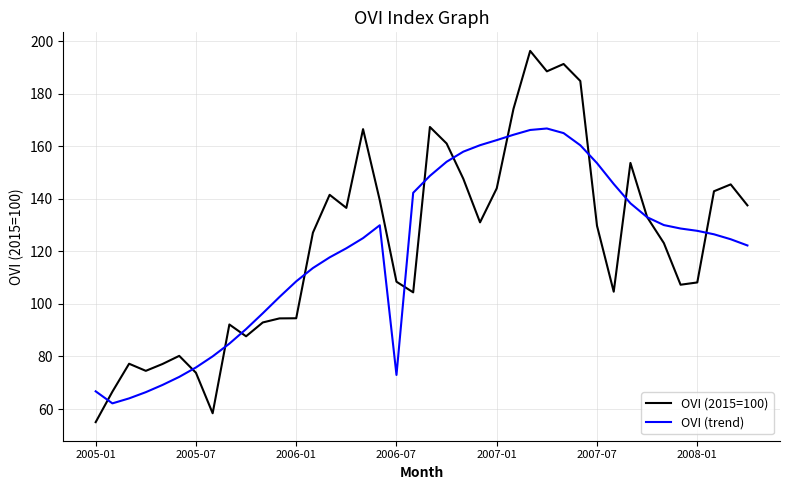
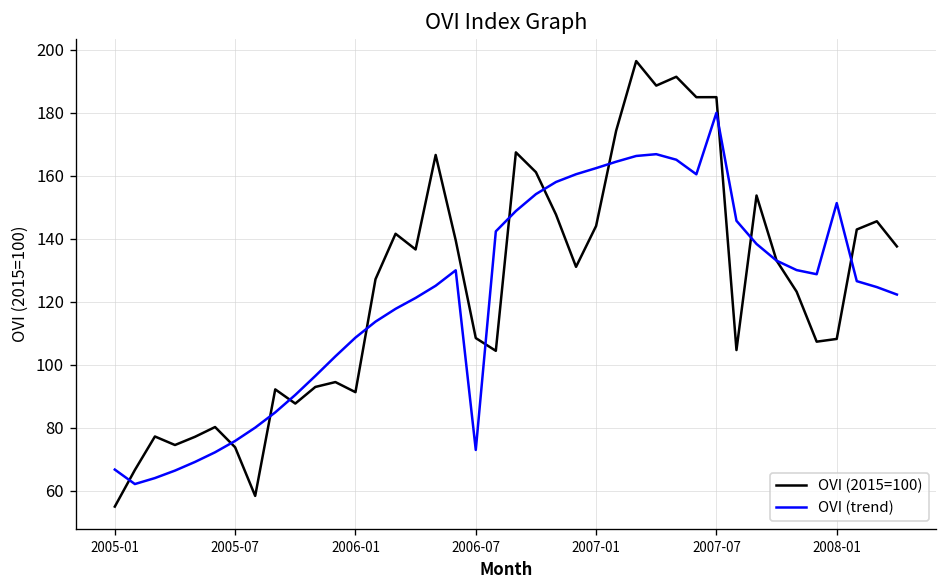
OVI (2015=100), 2006-01: 95 -> 91
OVI (2015=100), 2007-07: 130 -> 185
OVI (trend), 2007-07: 154 -> 180
OVI (trend), 2008-01: 128 -> 151
